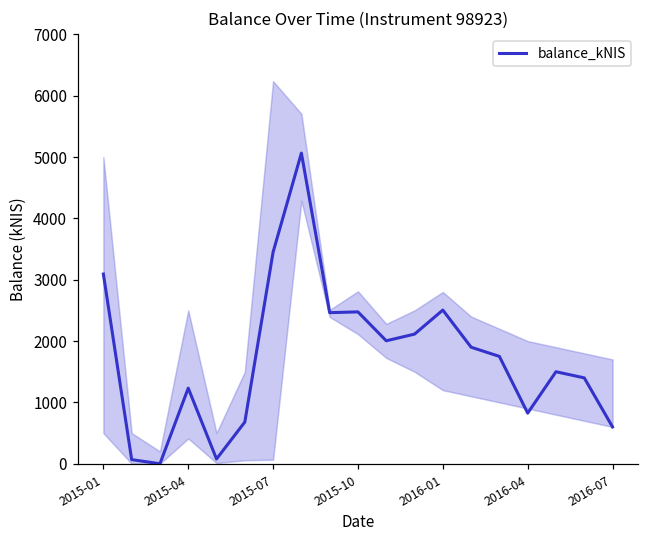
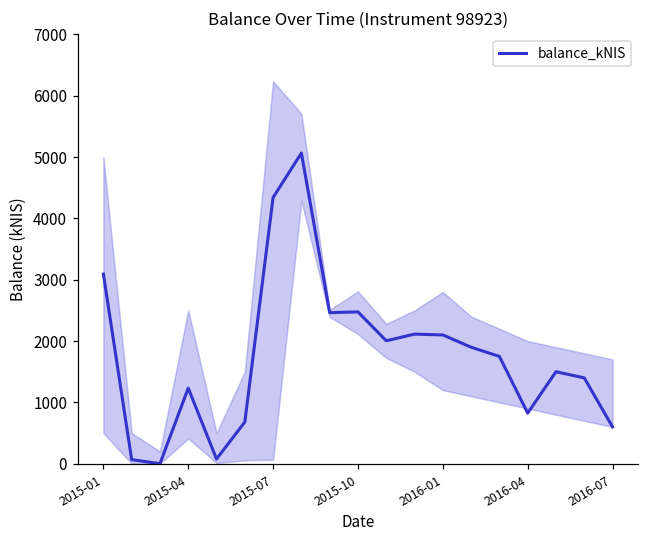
balance_kNIS, 2015-07: 3500 -> 4300
balance_kNIS, 2016-01: 2500 -> 2100
